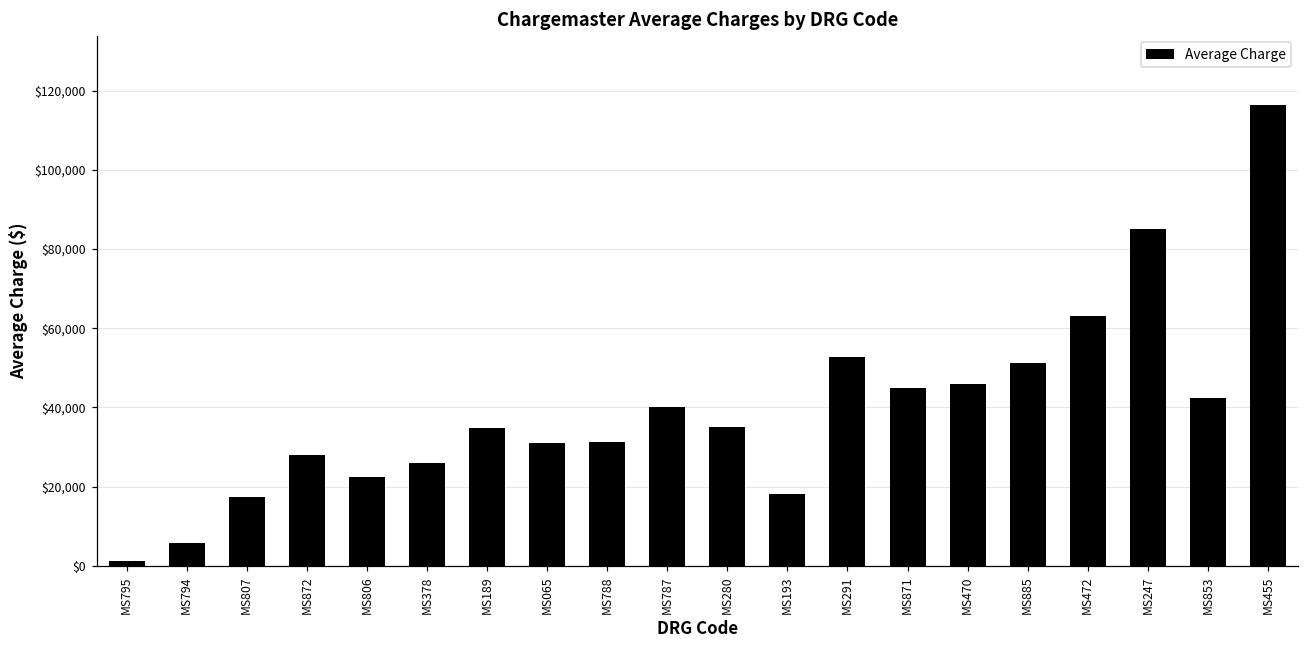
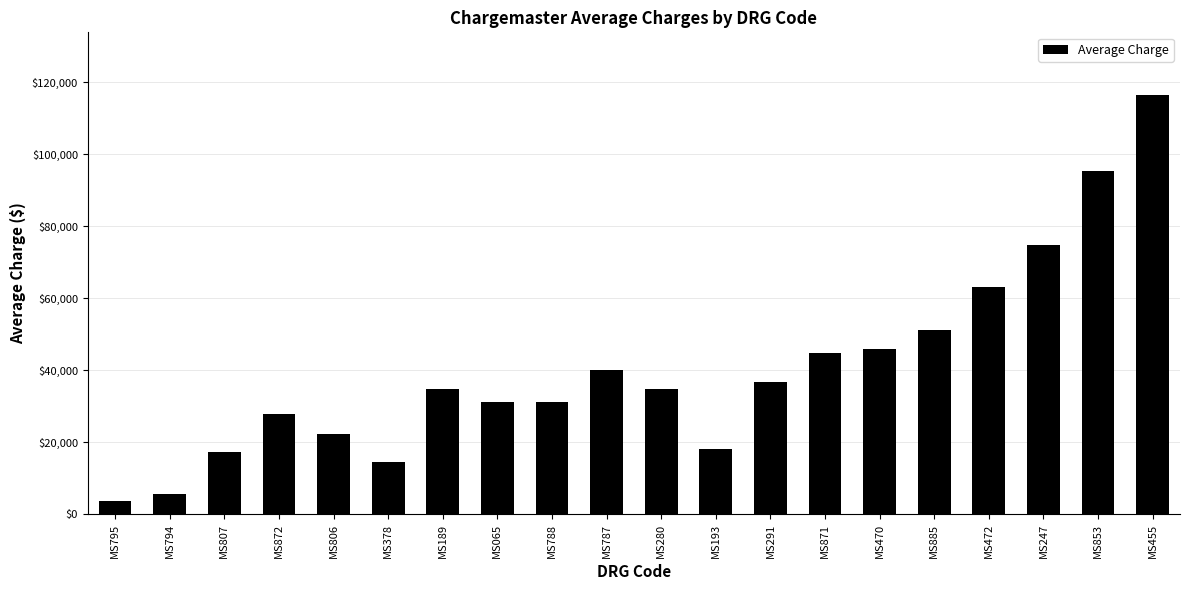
MS795: $1,000 -> $4,000
MS378: $26,000 -> $15,000
MS291: $53,000 -> $37,000
MS247: $85,000 -> $75,000
MS853: $42,000 -> $95,000
